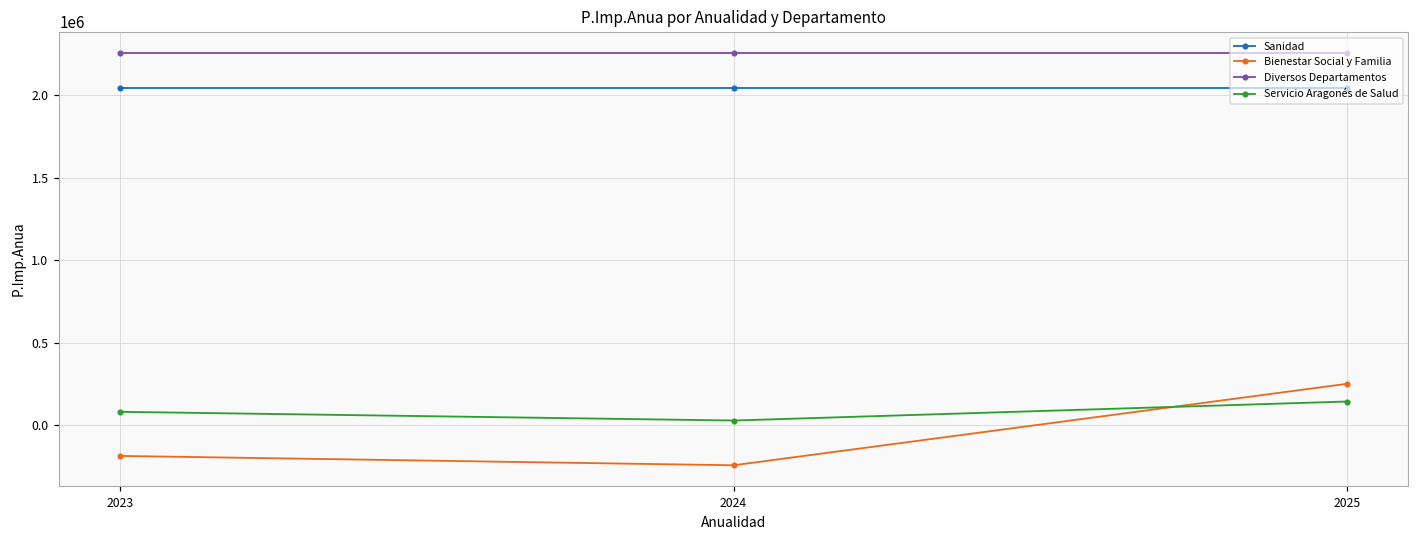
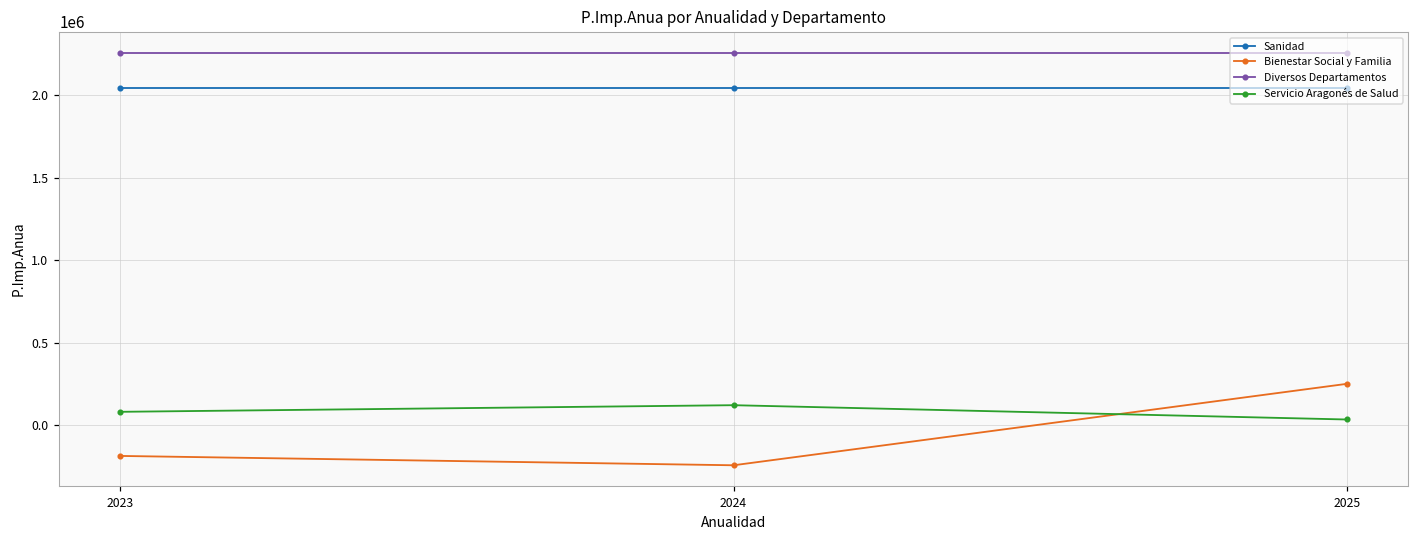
Servicio Aragonés de Salud, 2024: 30000 -> 120000
Servicio Aragonés de Salud, 2025: 140000 -> 40000
